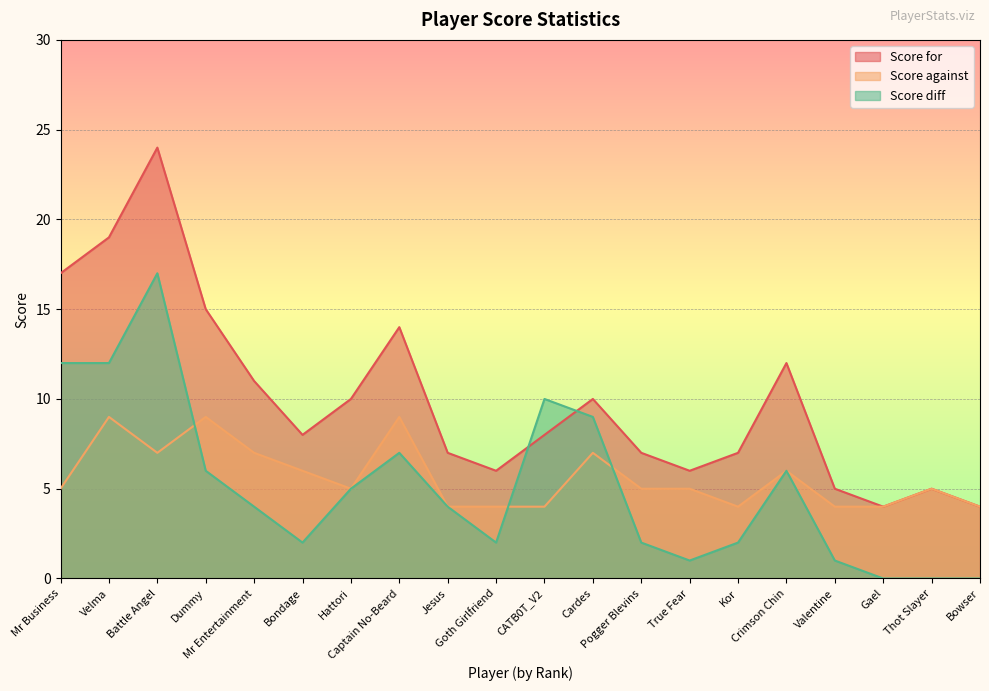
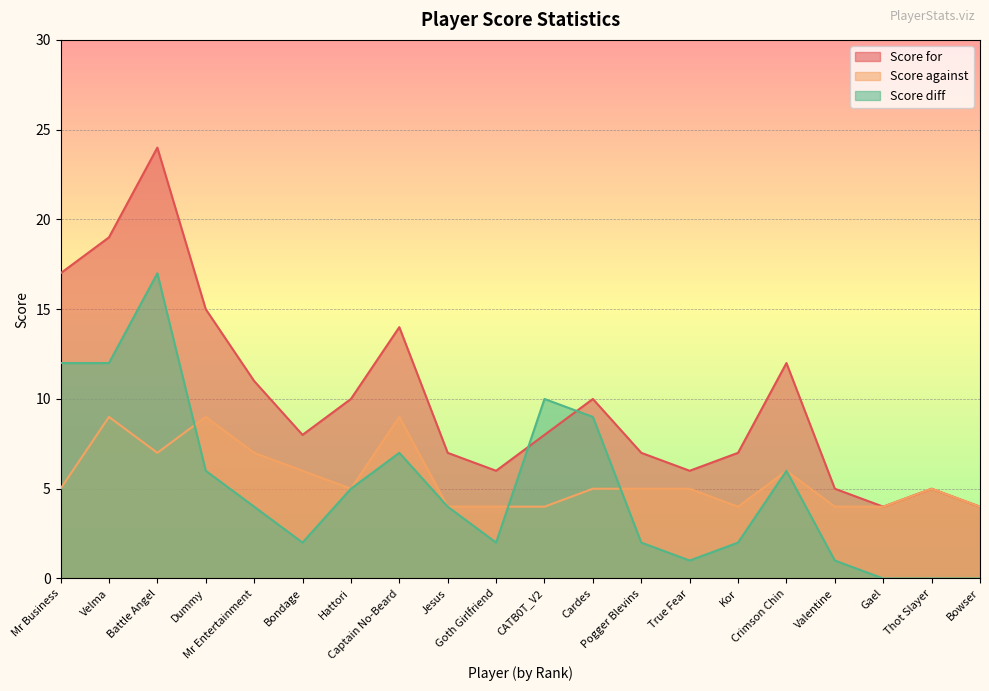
Score against, Cardes: 7 -> 5
